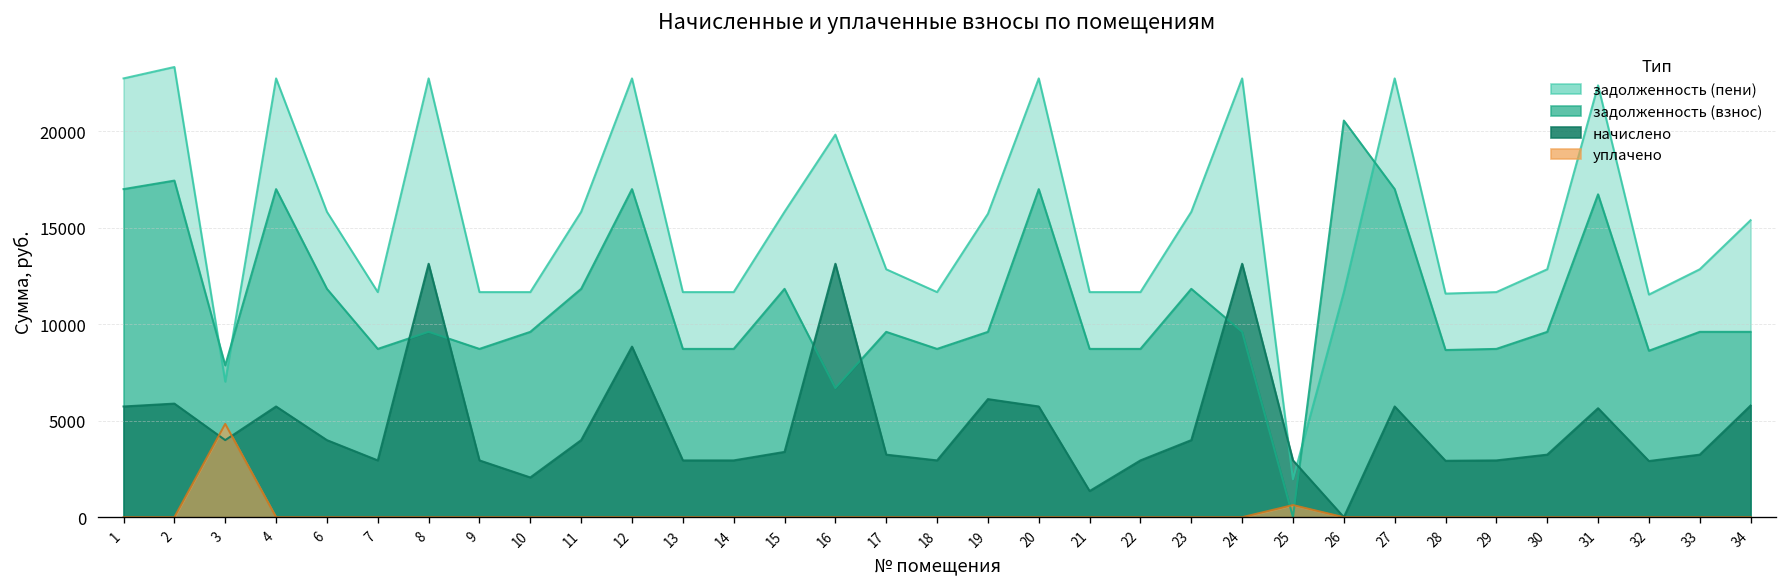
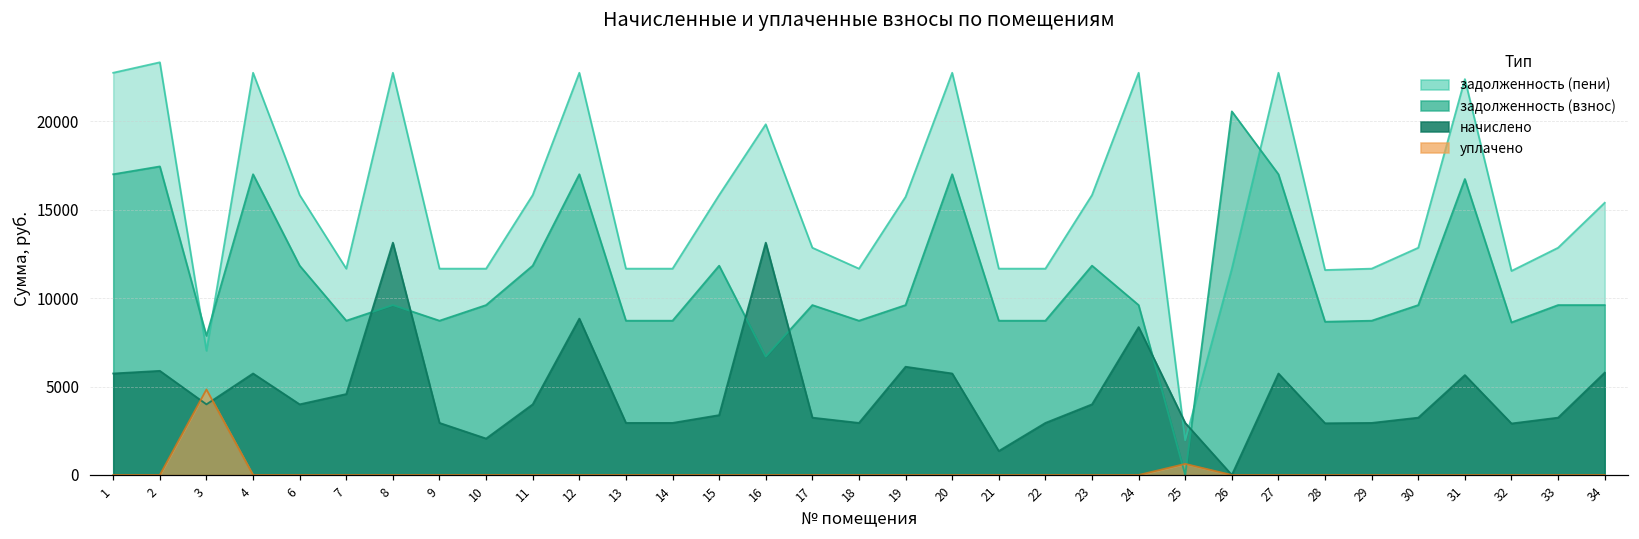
начислено, 7: 2900 -> 4600
начислено, 24: 13100 -> 8400
